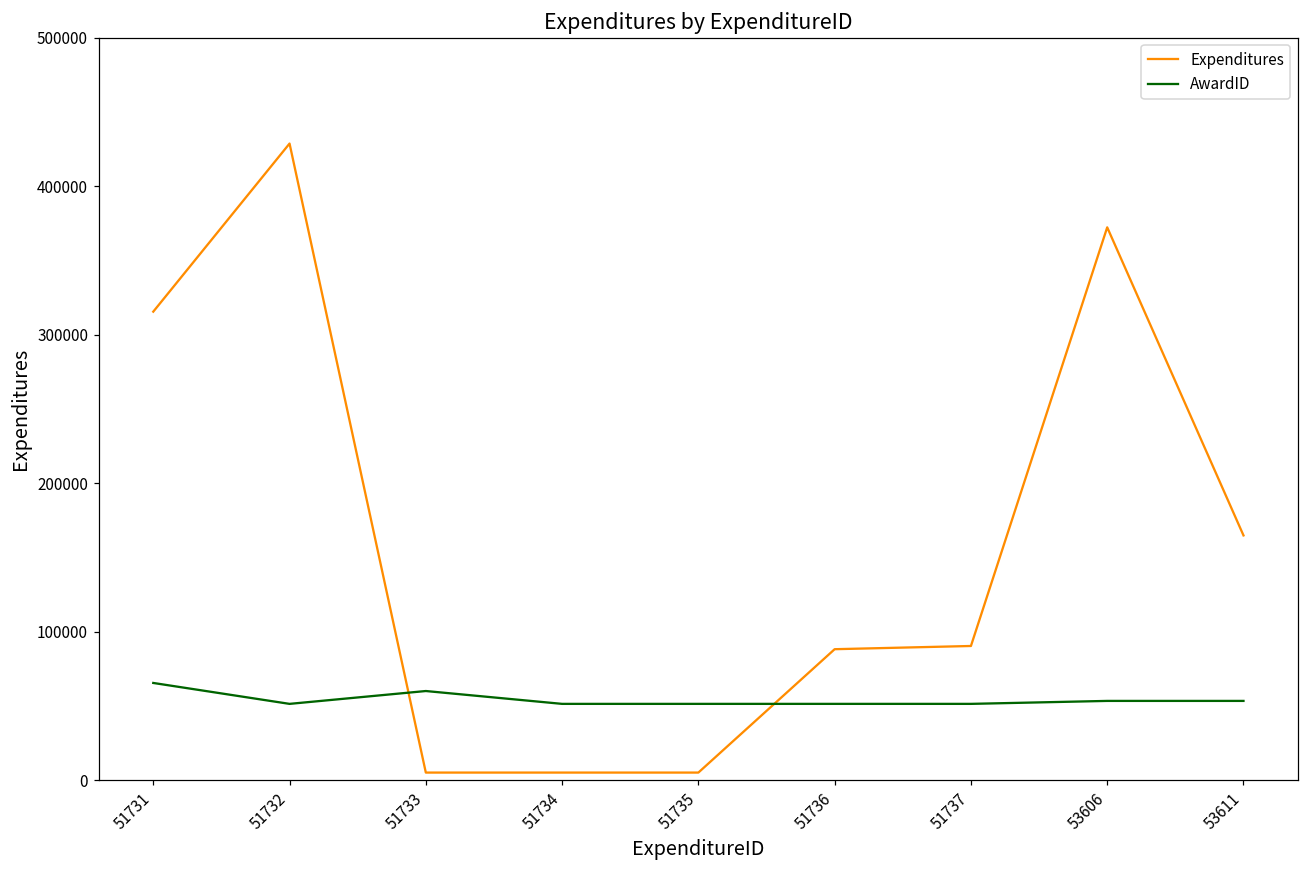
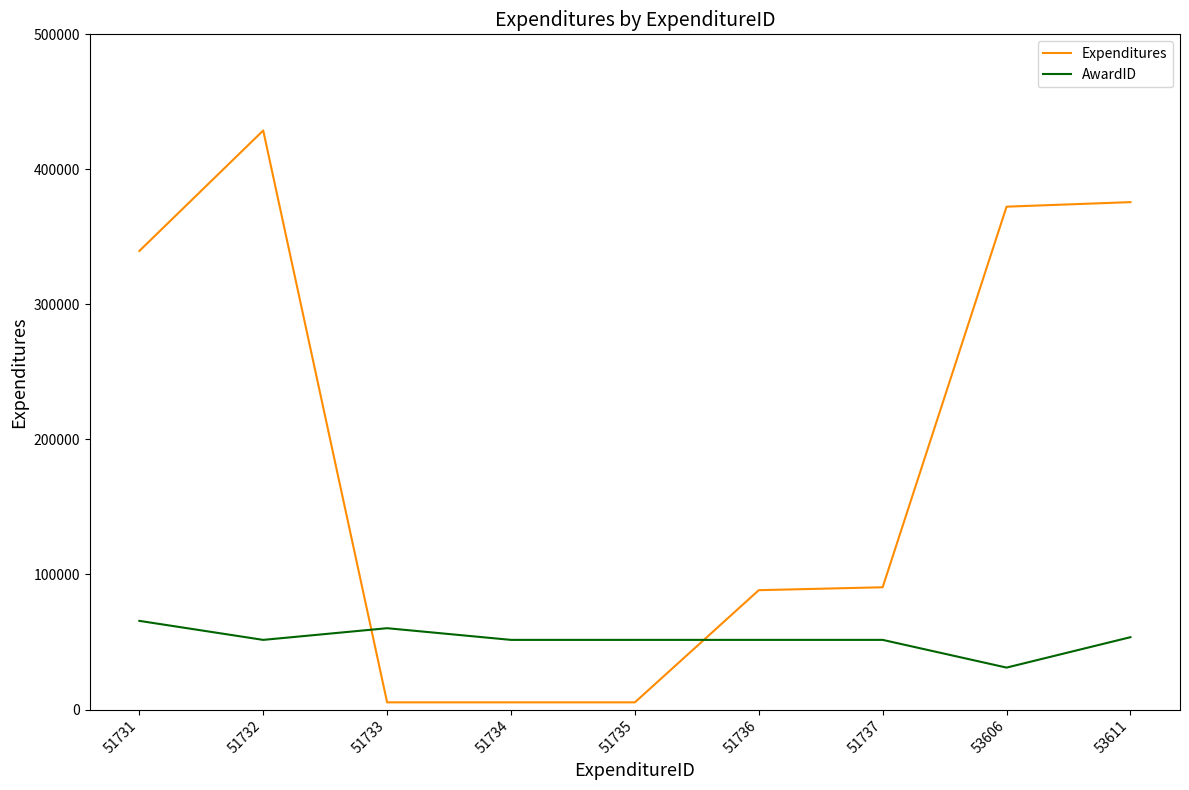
Expenditures, 51731: 316000 -> 340000
AwardID, 53606: 54000 -> 31000
Expenditures, 53611: 165000 -> 376000
